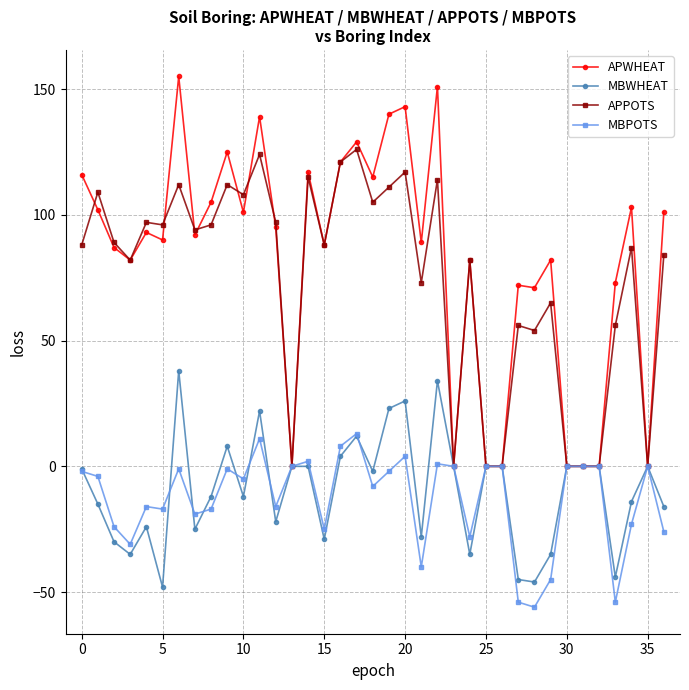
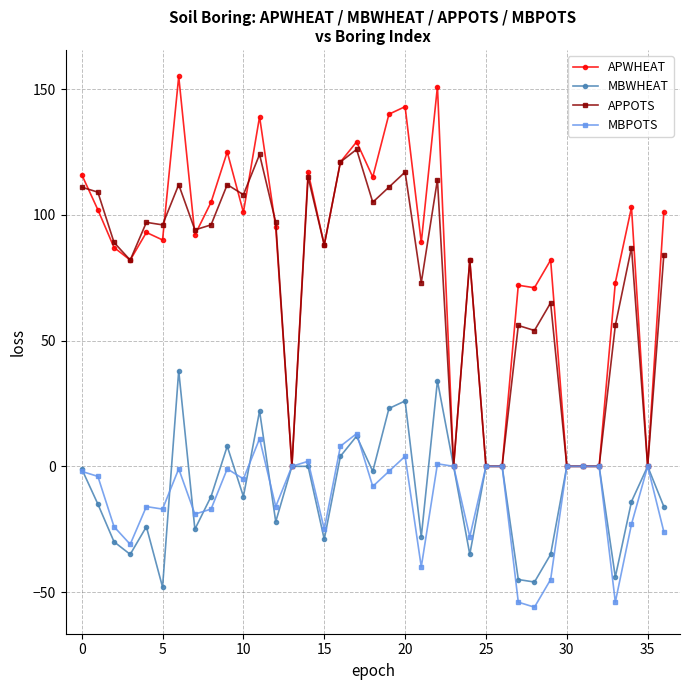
APPOTS, 0: 88 -> 111
